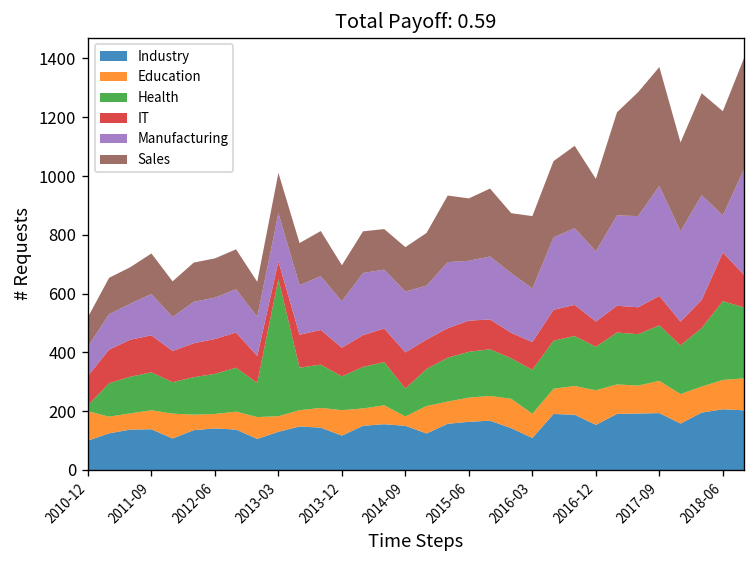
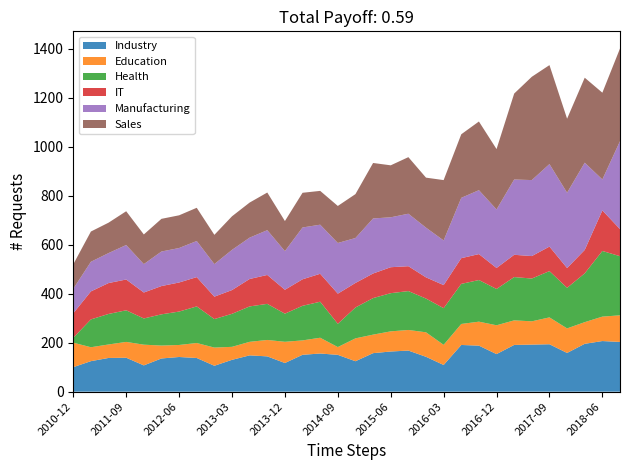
Health, 2013-03: 470 -> 130
IT, 2013-03: 60 -> 100
Manufacturing, 2017-09: 370 -> 340
